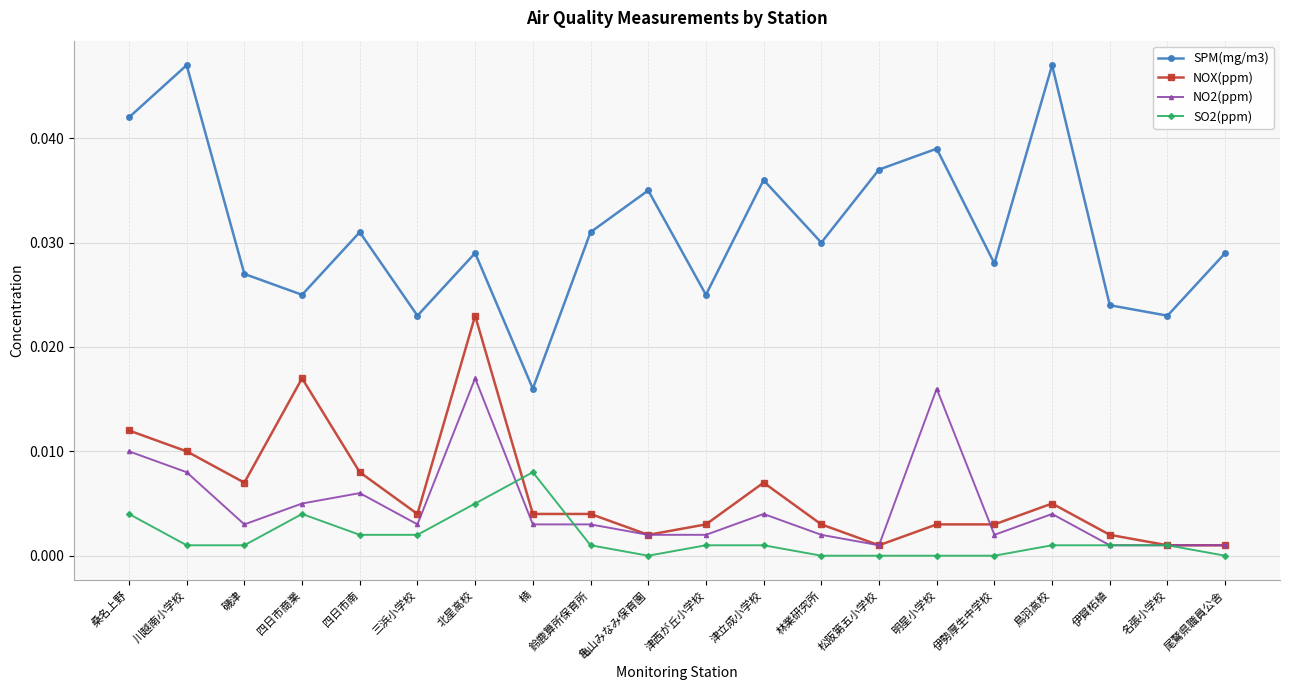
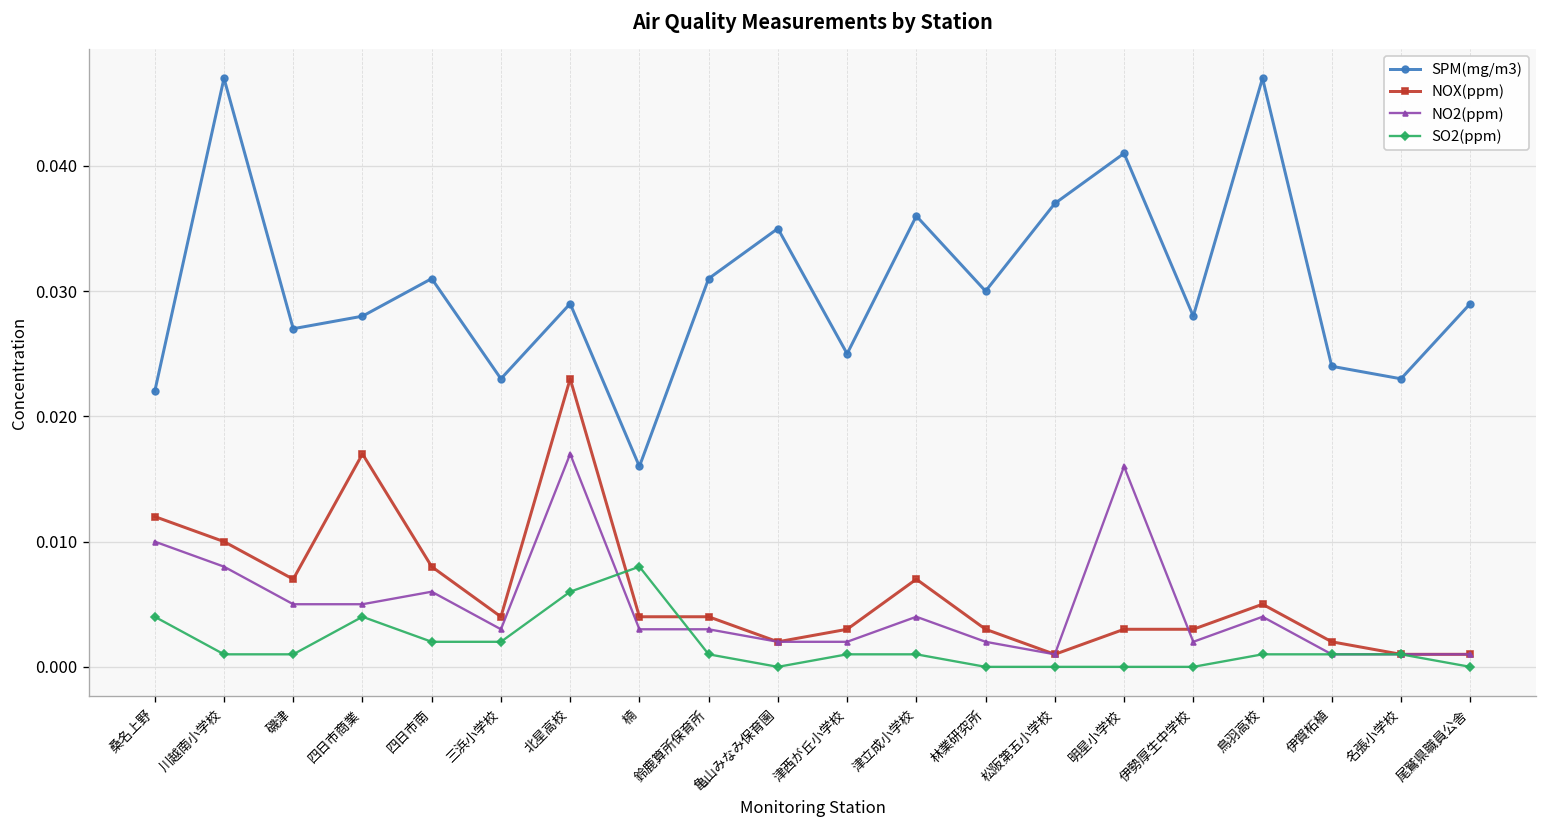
SPM(mg/m3), 桑名上野: 0.042 -> 0.022
NO2(ppm), 磯津: 0.003 -> 0.005
SPM(mg/m3), 四日市商業: 0.025 -> 0.028
SO2(ppm), 北星高校: 0.005 -> 0.006
SPM(mg/m3), 明星小学校: 0.039 -> 0.041
